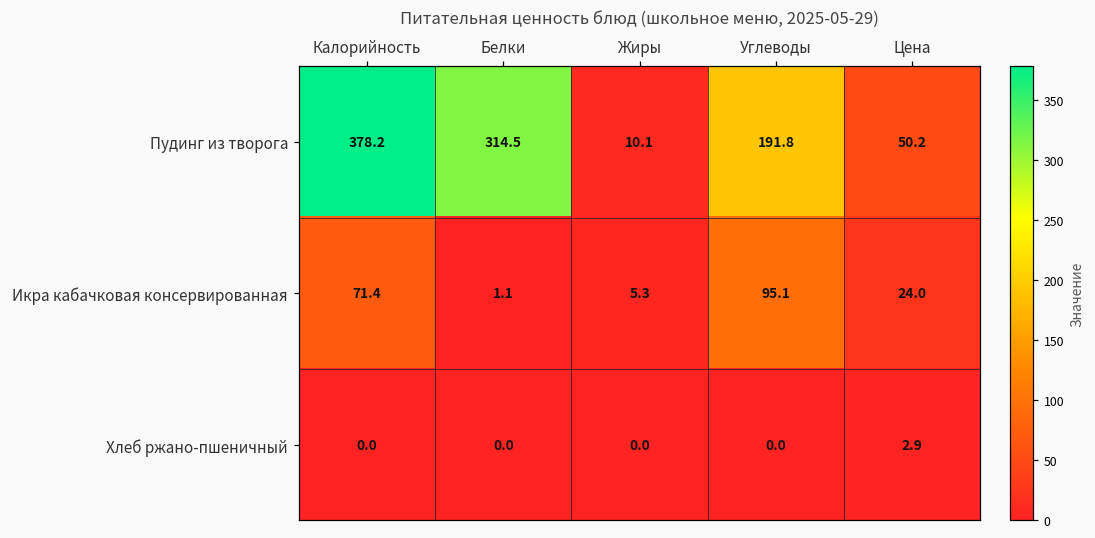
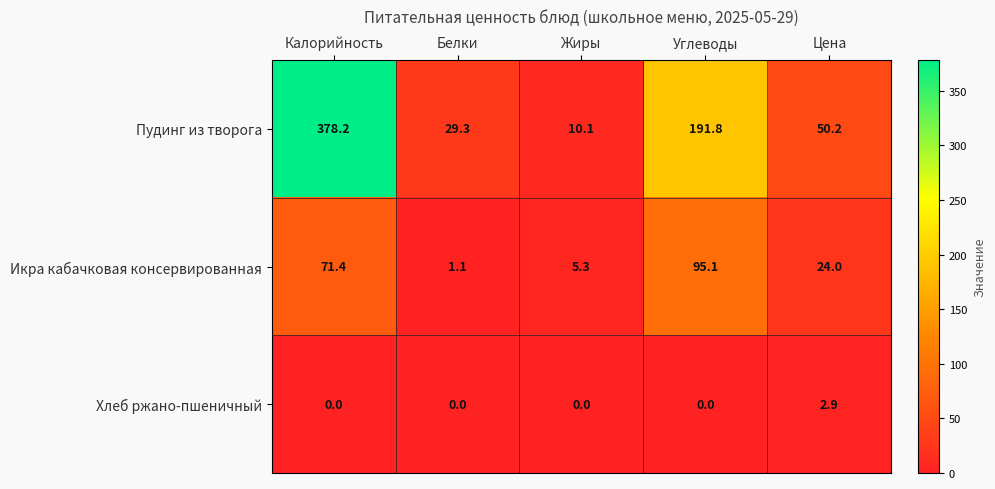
Пудинг из творога, Белки: 314.5 -> 29.3
